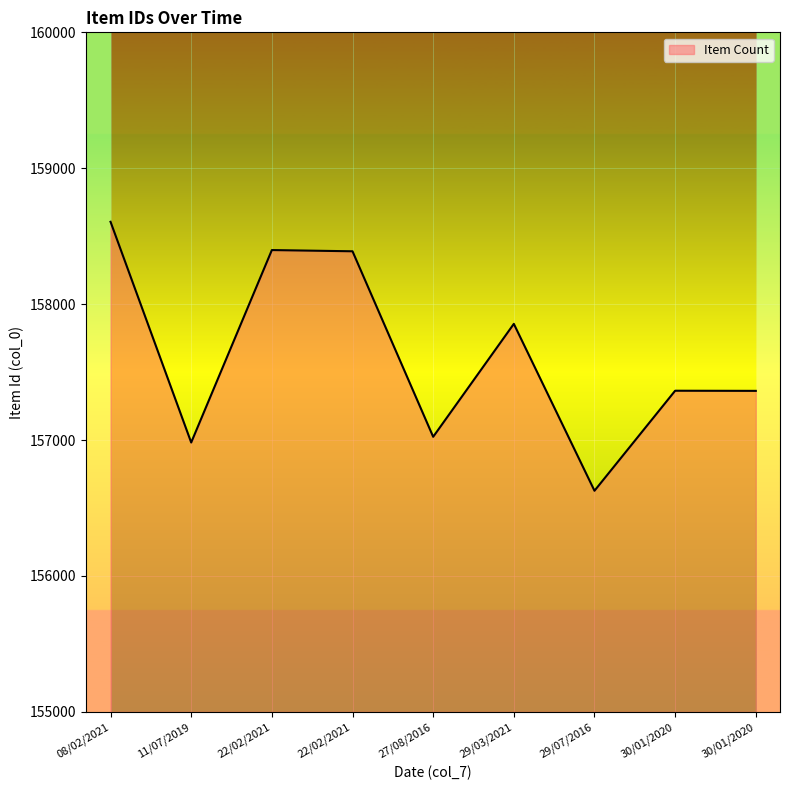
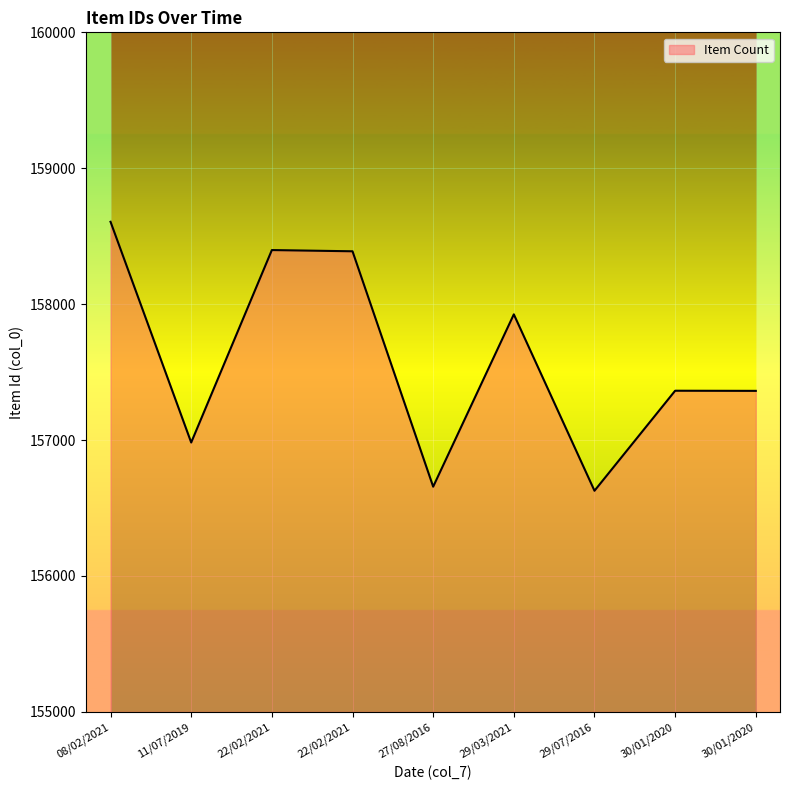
27/08/2016: 157020 -> 156660
29/03/2021: 157860 -> 157930
